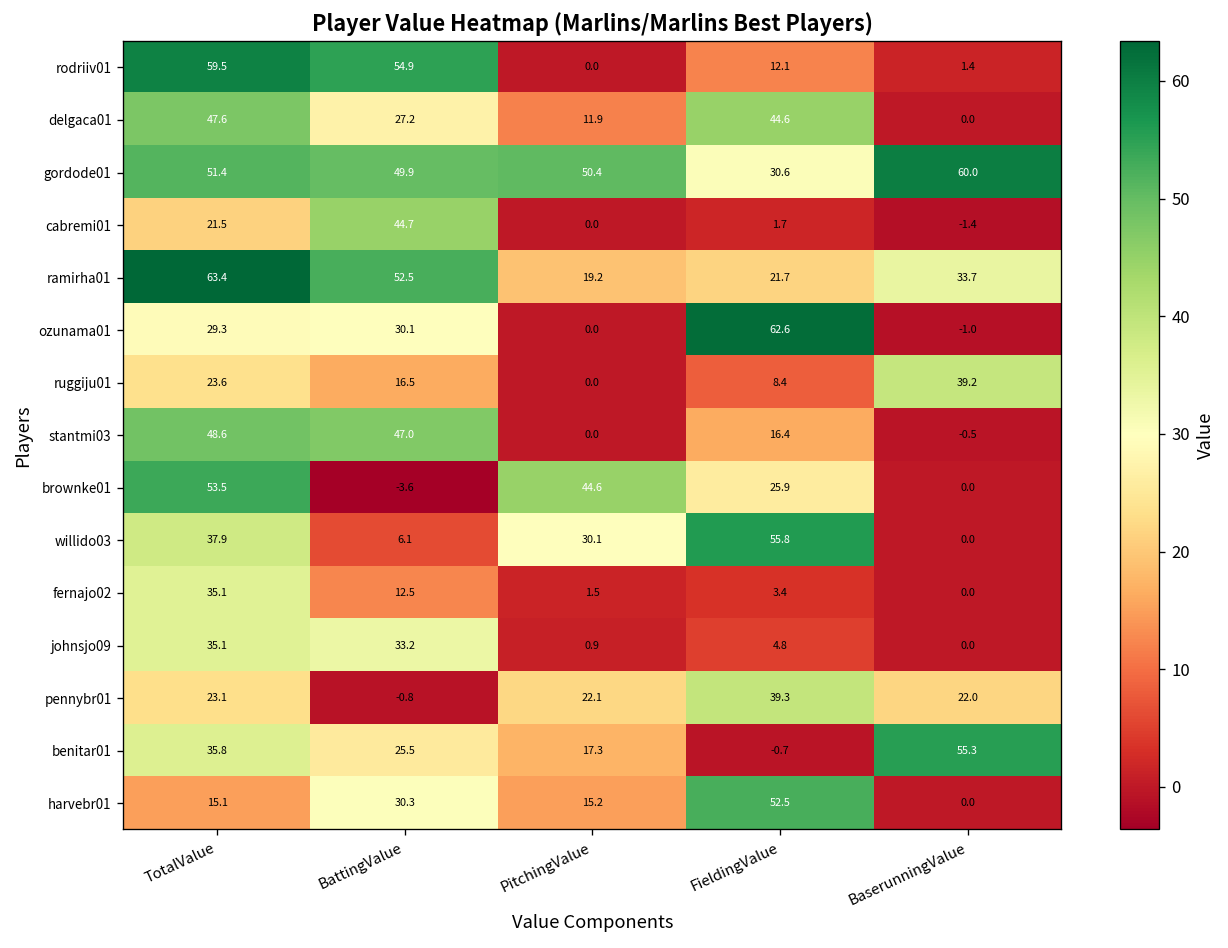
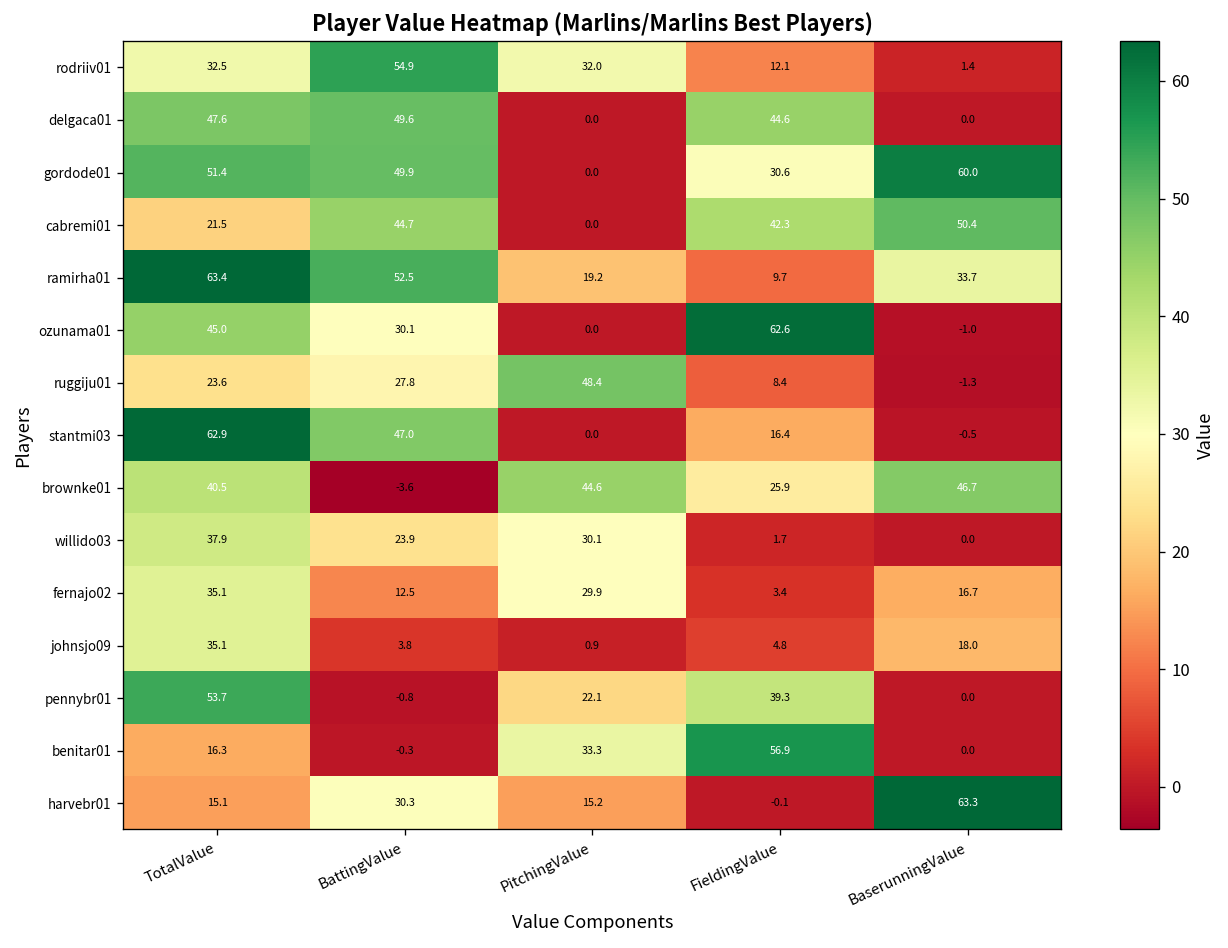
rodriiv01, TotalValue: 59.5 -> 32.5
rodriiv01, PitchingValue: 0.0 -> 32.0
delgaca01, BattingValue: 27.2 -> 49.6
delgaca01, PitchingValue: 11.9 -> 0.0
gordode01, PitchingValue: 50.4 -> 0.0
cabremi01, FieldingValue: 1.7 -> 42.3
cabremi01, BaserunningValue: -1.4 -> 50.4
ramirha01, FieldingValue: 21.7 -> 9.7
ozunama01, TotalValue: 29.3 -> 45.0
ruggiju01, BattingValue: 16.5 -> 27.8
ruggiju01, PitchingValue: 0.0 -> 48.4
ruggiju01, BaserunningValue: 39.2 -> -1.3
stantmi03, TotalValue: 48.6 -> 62.9
brownke01, TotalValue: 53.5 -> 40.5
brownke01, BaserunningValue: 0.0 -> 46.7
willido03, BattingValue: 6.1 -> 23.9
willido03, FieldingValue: 55.8 -> 1.7
fernajo02, PitchingValue: 1.5 -> 29.9
fernajo02, BaserunningValue: 0.0 -> 16.7
johnsjo09, BattingValue: 33.2 -> 3.8
johnsjo09, BaserunningValue: 0.0 -> 18.0
pennybr01, TotalValue: 23.1 -> 53.7
pennybr01, BaserunningValue: 22.0 -> 0.0
benitar01, TotalValue: 35.8 -> 16.3
benitar01, BattingValue: 25.5 -> -0.3
benitar01, PitchingValue: 17.3 -> 33.3
benitar01, FieldingValue: -0.7 -> 56.9
benitar01, BaserunningValue: 55.3 -> 0.0
harvebr01, FieldingValue: 52.5 -> -0.1
harvebr01, BaserunningValue: 0.0 -> 63.3
